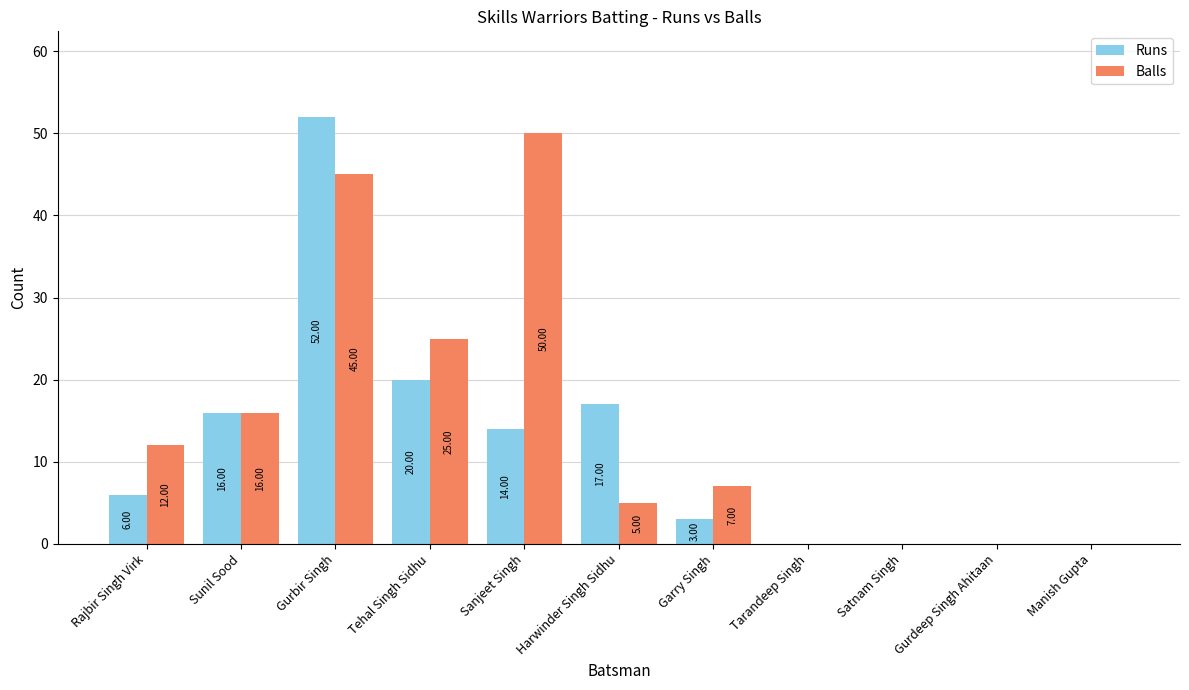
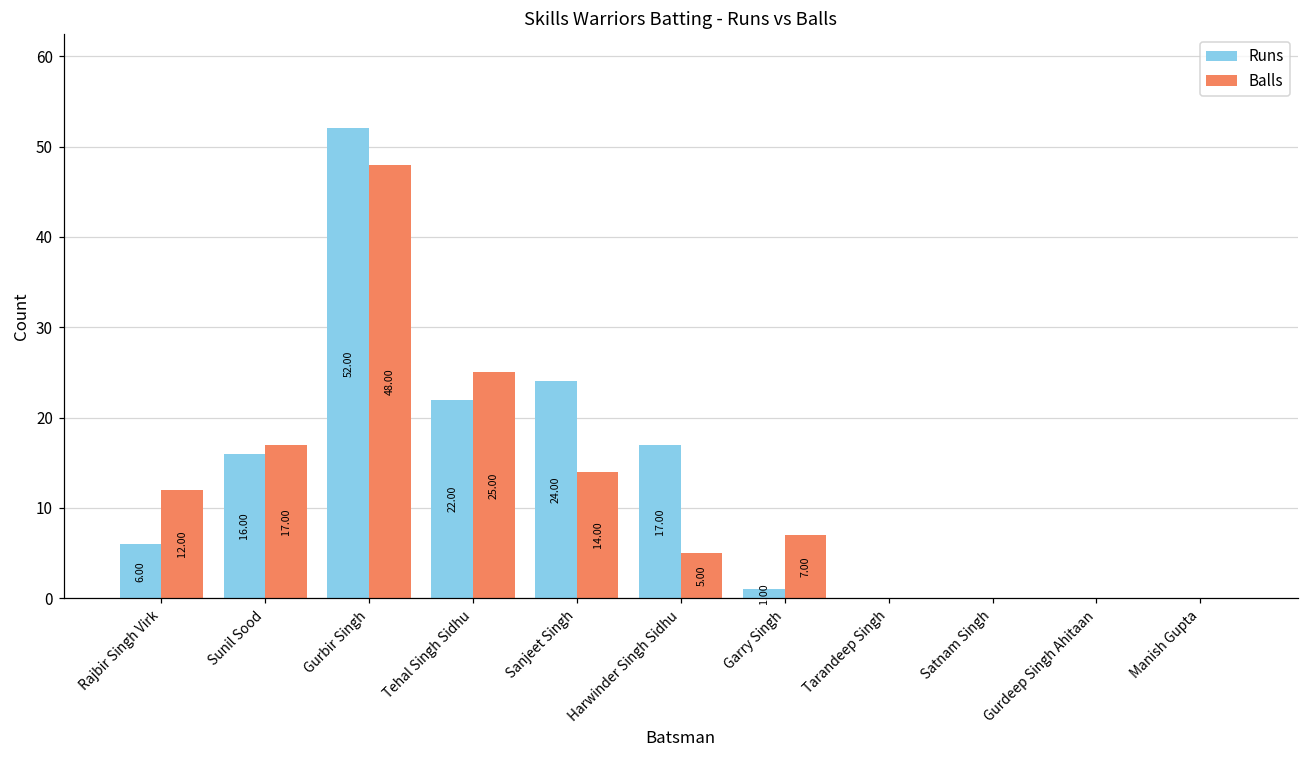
Balls, Sunil Sood: 16.00 -> 17.00
Balls, Gurbir Singh: 45.00 -> 48.00
Runs, Tehal Singh Sidhu: 20.00 -> 22.00
Runs, Sanjeet Singh: 14.00 -> 24.00
Balls, Sanjeet Singh: 50.00 -> 14.00
Runs, Garry Singh: 3.00 -> 1.00
